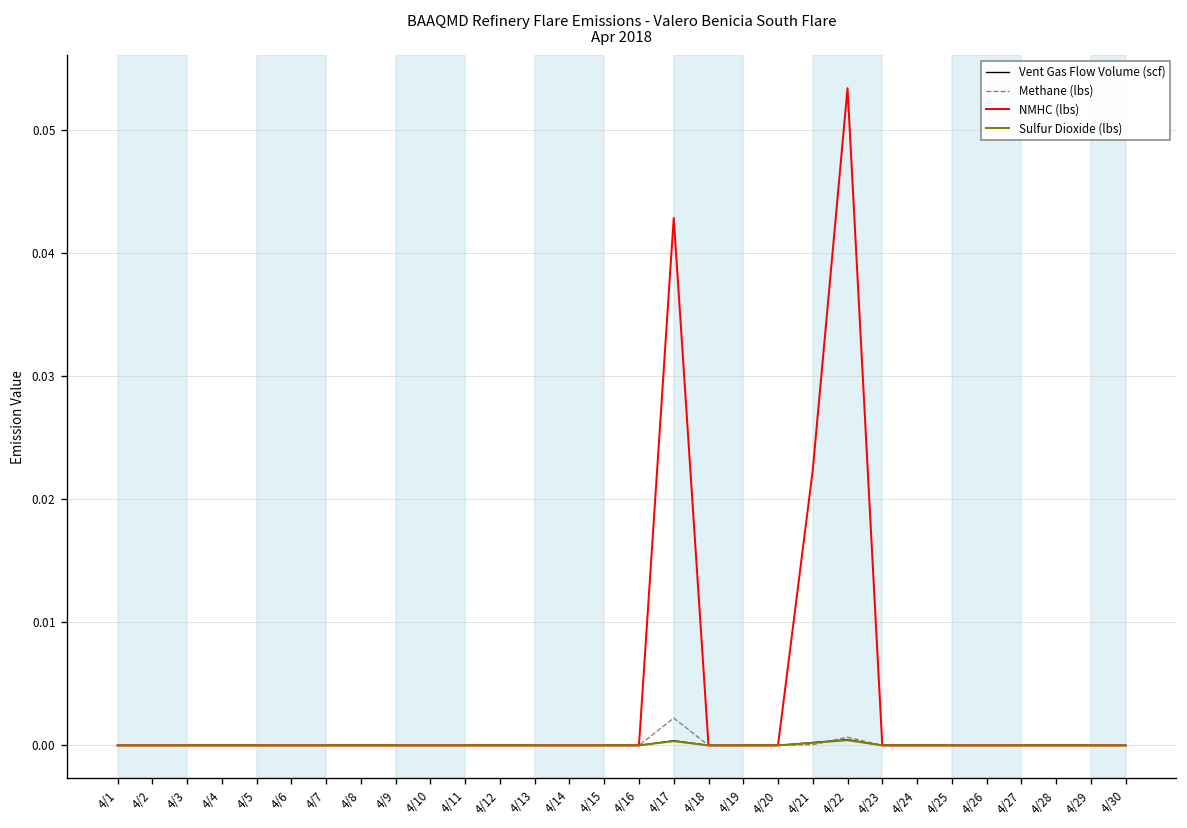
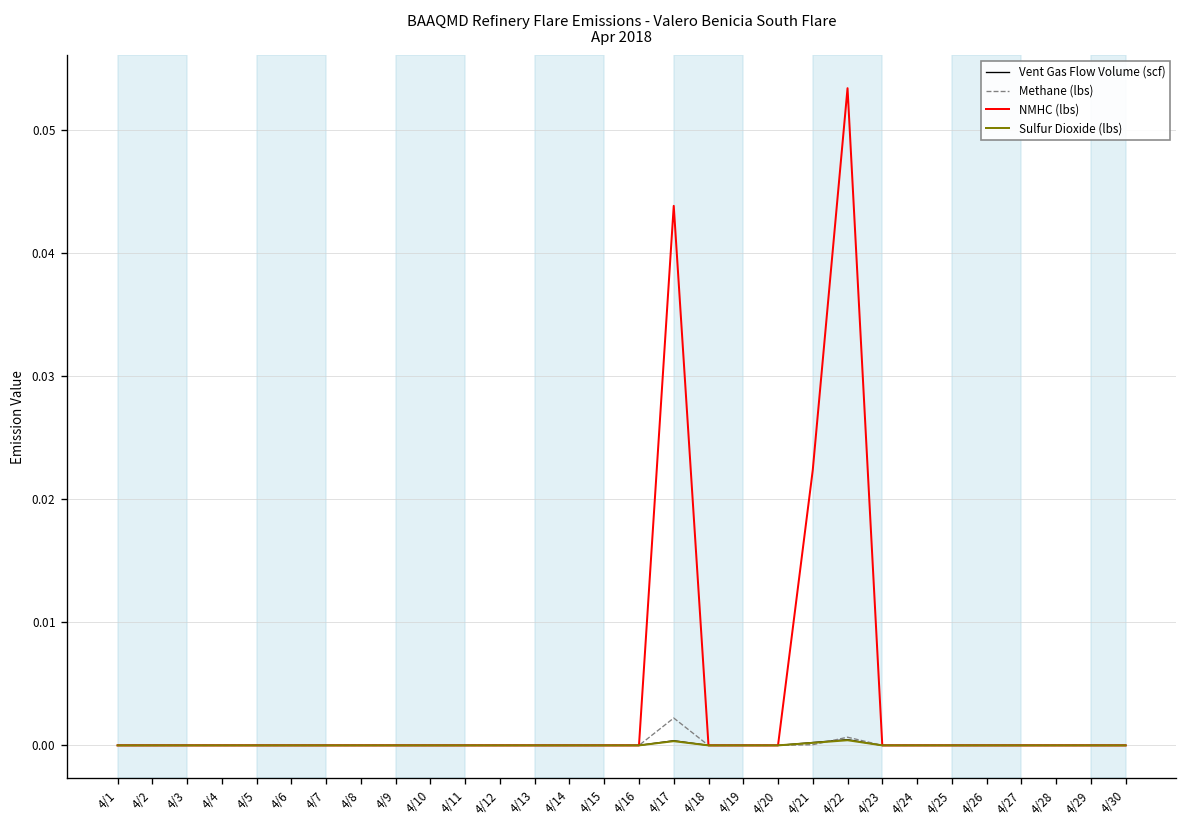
NMHC (lbs), 4/17: 0.0429 -> 0.0438
